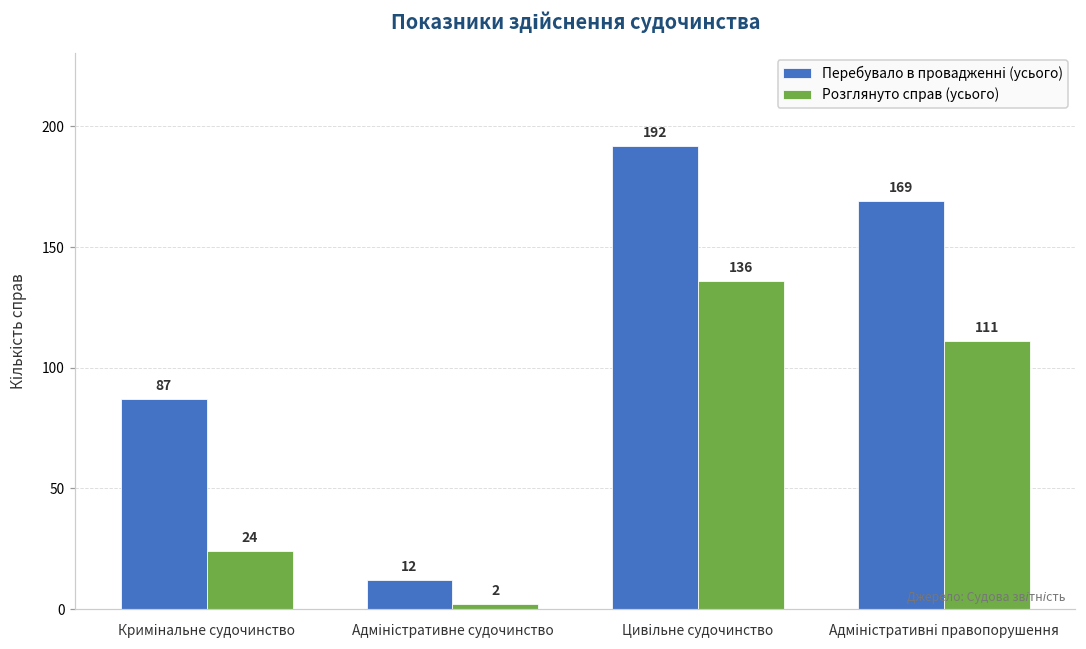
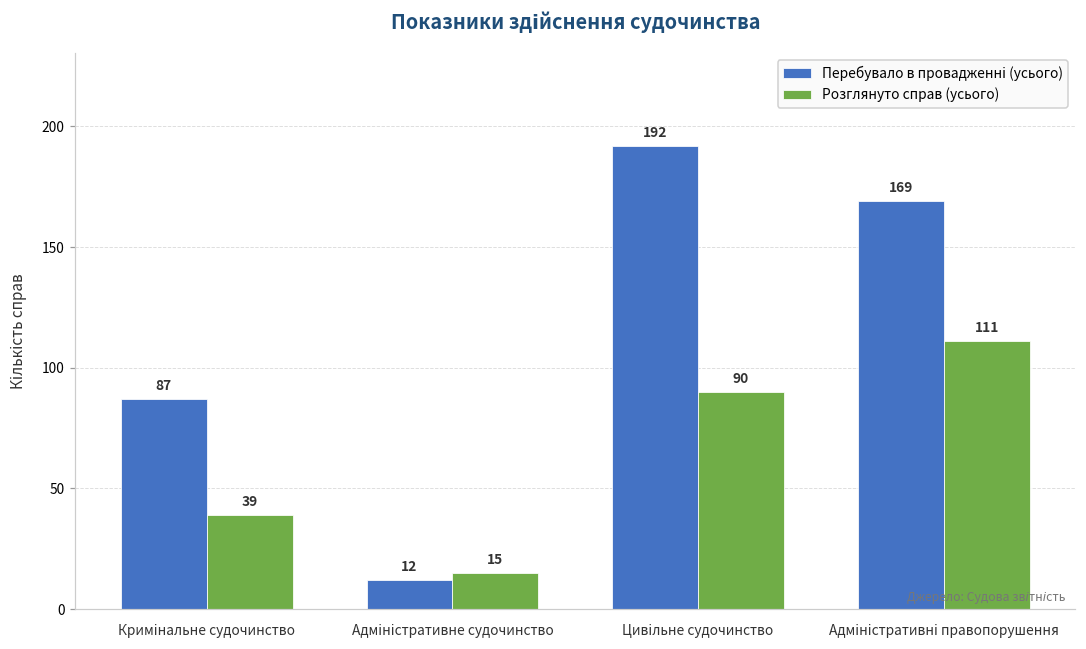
Розглянуто справ (усього), Кримінальне судочинство: 24 -> 39
Розглянуто справ (усього), Адміністративне судочинство: 2 -> 15
Розглянуто справ (усього), Цивільне судочинство: 136 -> 90
